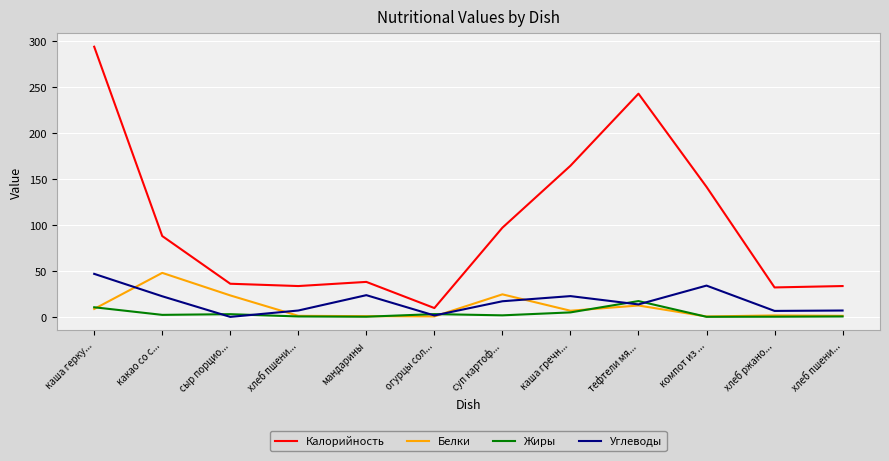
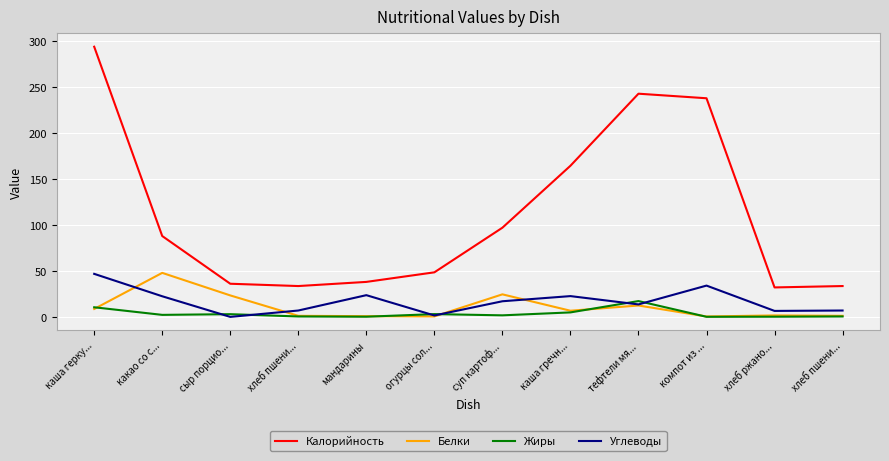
Калорийность, огурцы сол...: 10 -> 50
Калорийность, компот из ...: 140 -> 240
